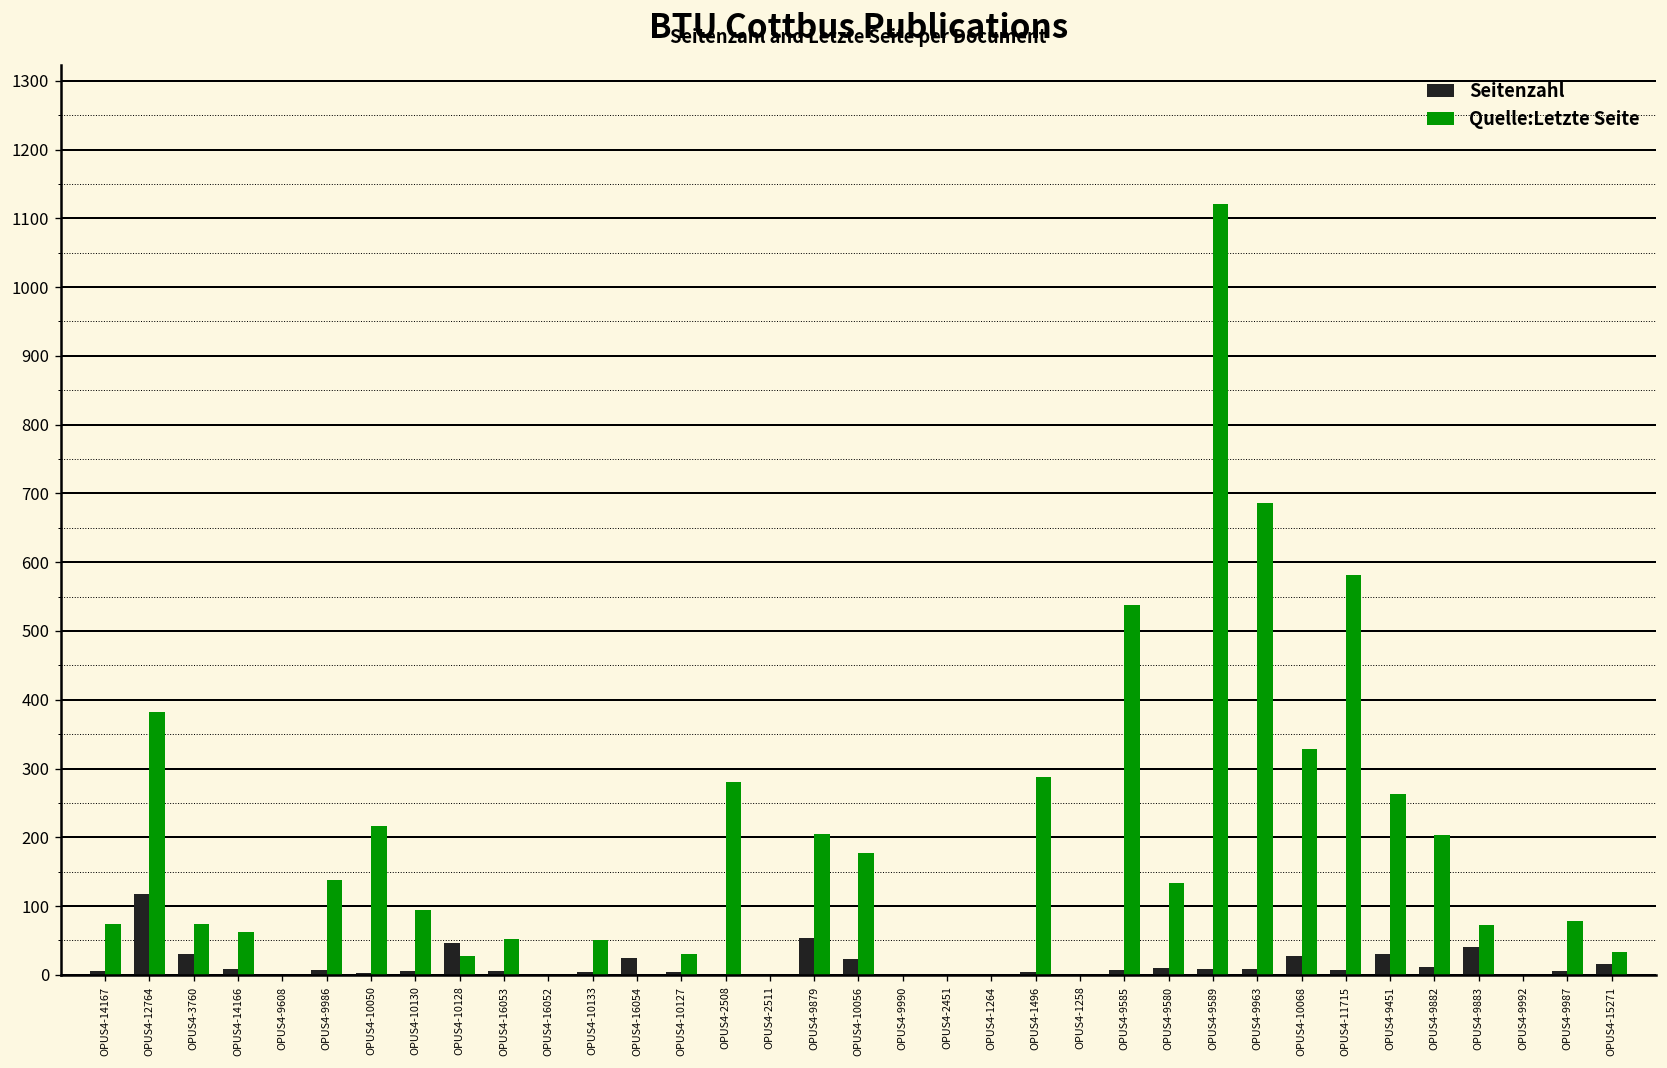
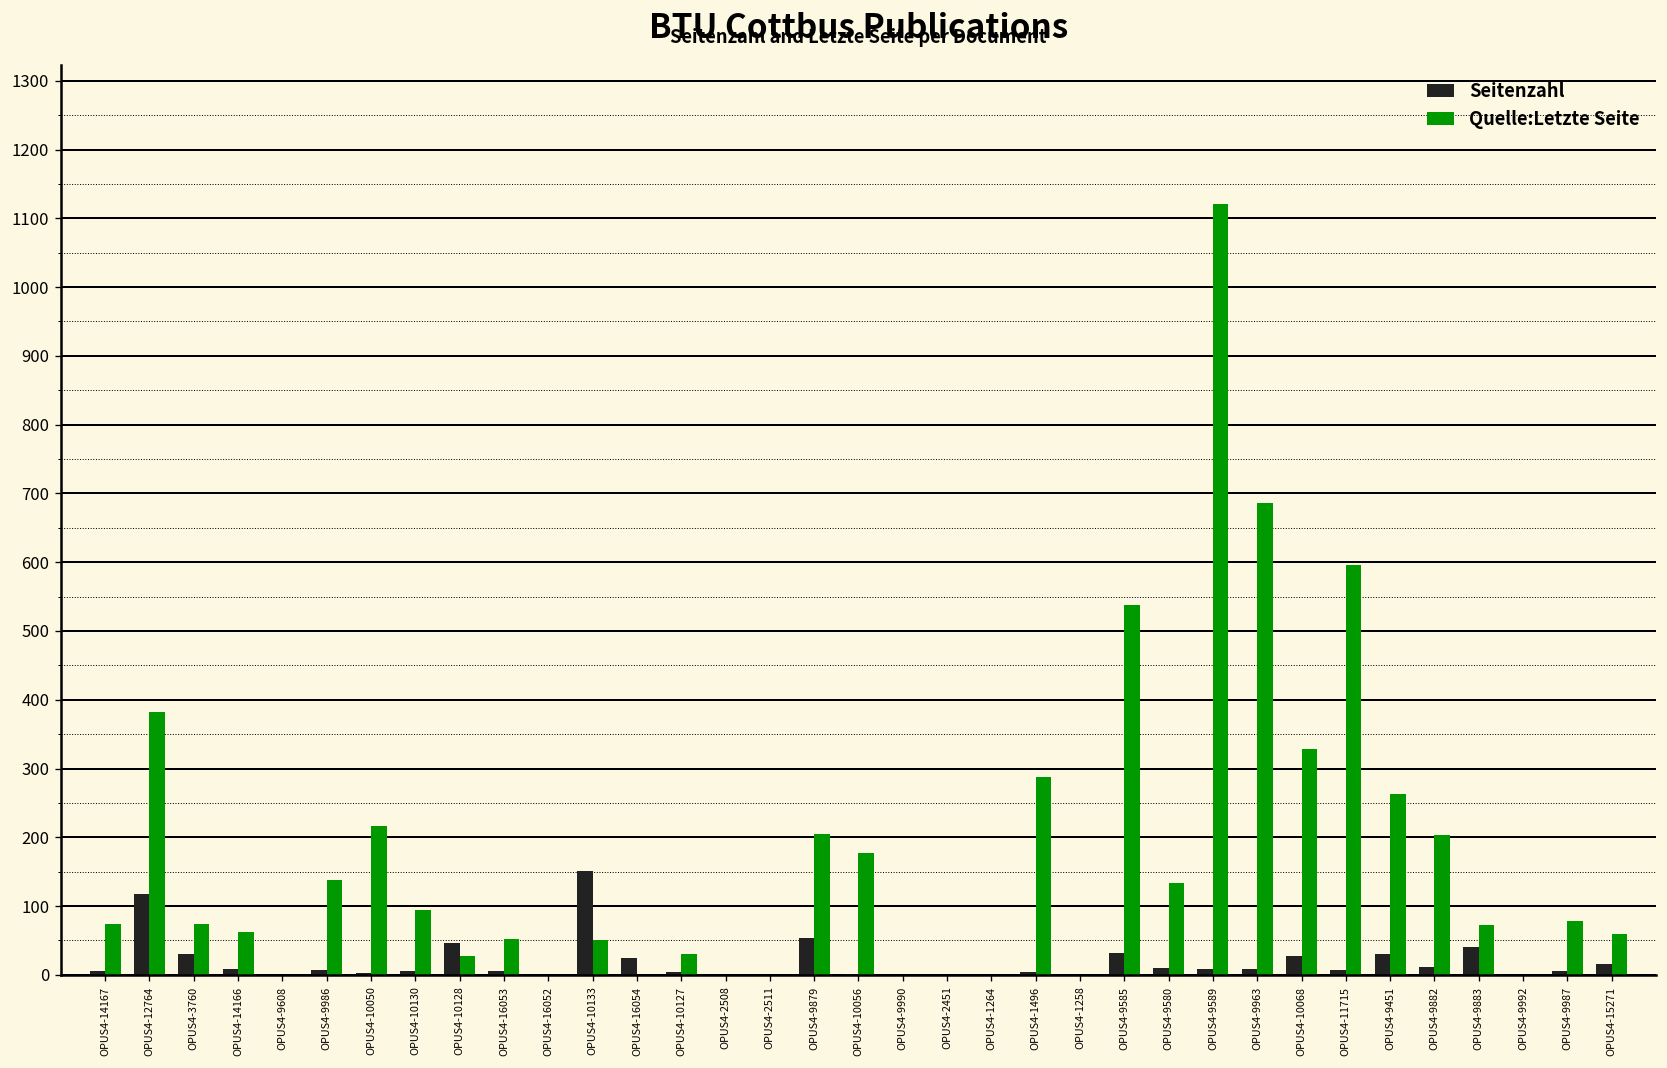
Seitenzahl, OPUS4-10133: 0 -> 150
Quelle:Letzte Seite, OPUS4-2508: 280 -> 0
Seitenzahl, OPUS4-10056: 20 -> 0
Seitenzahl, OPUS4-9585: 10 -> 30
Quelle:Letzte Seite, OPUS4-11715: 580 -> 600
Quelle:Letzte Seite, OPUS4-15271: 30 -> 60
